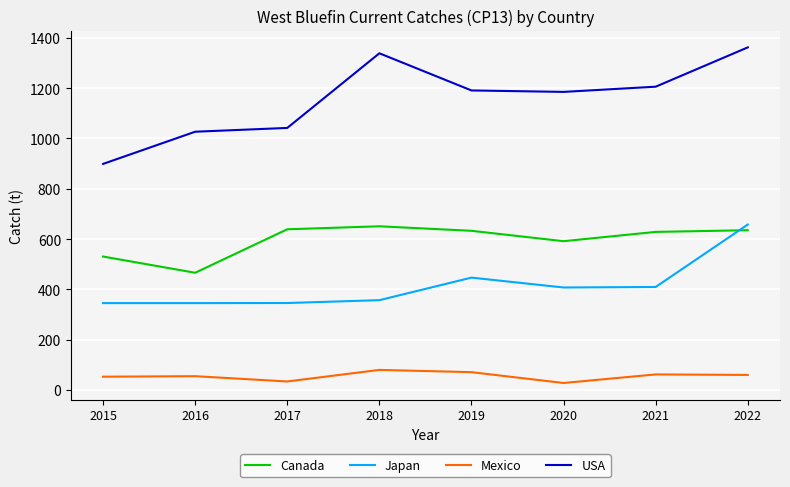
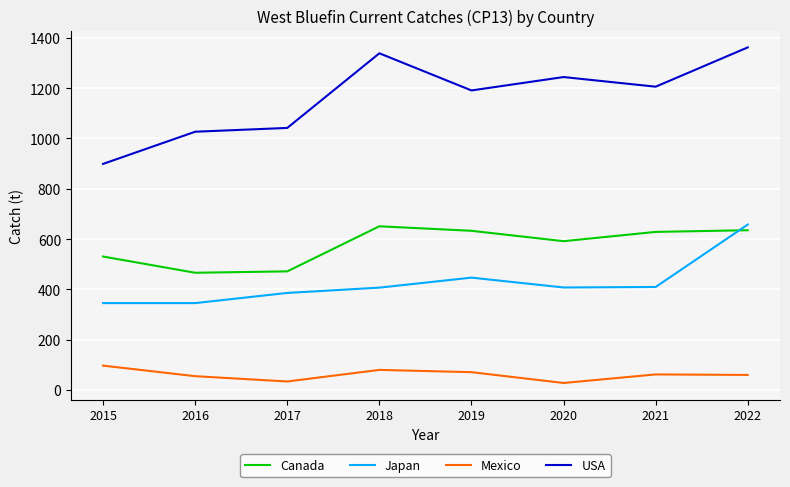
Mexico, 2015: 50 -> 100
Canada, 2017: 640 -> 470
Japan, 2017: 350 -> 390
Japan, 2018: 360 -> 410
USA, 2020: 1180 -> 1240
